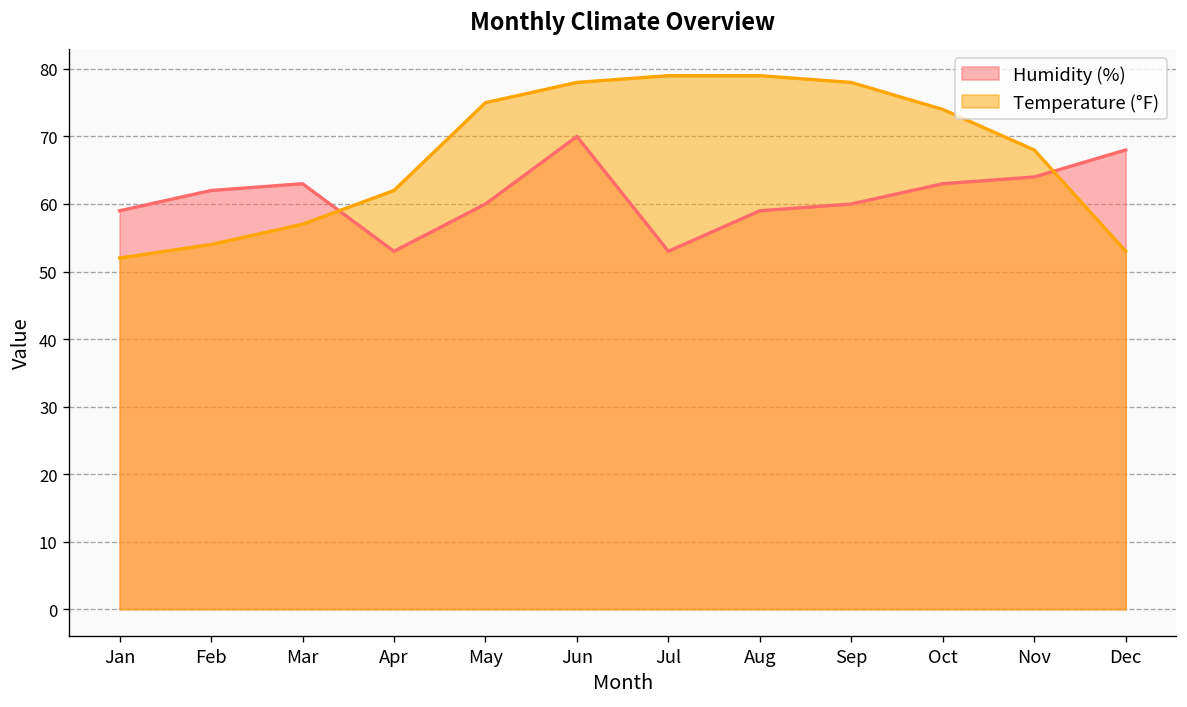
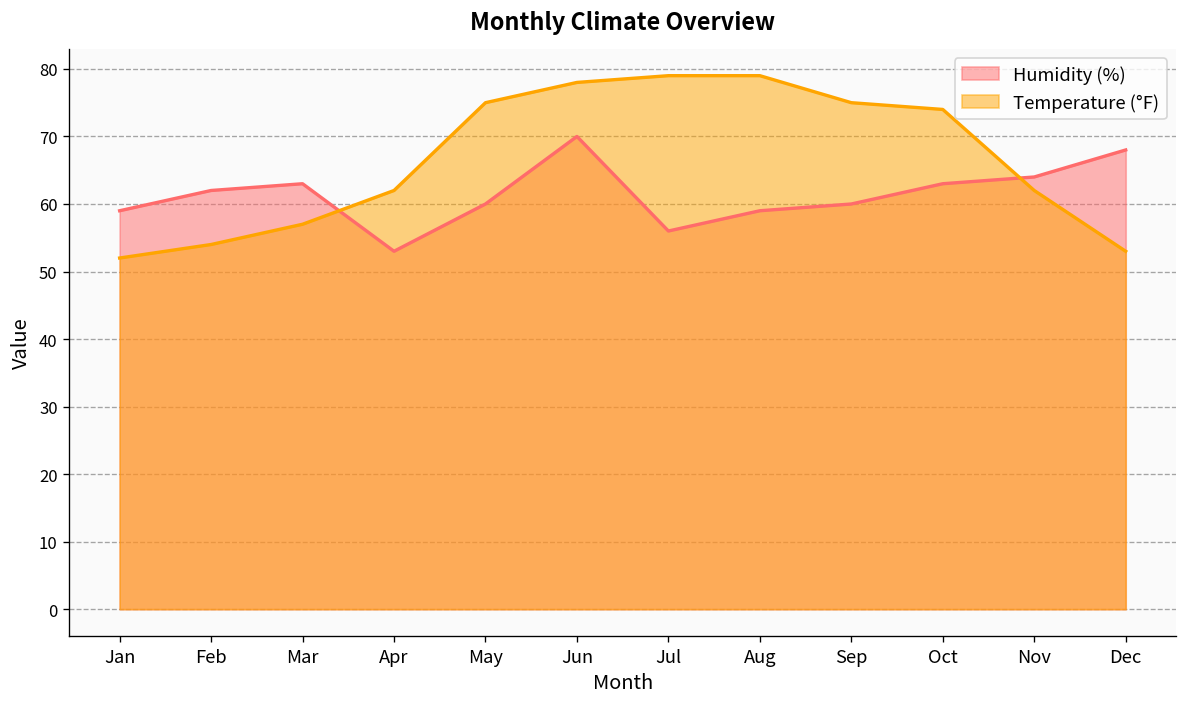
Humidity (%), Jul: 53 -> 56
Temperature (°F), Sep: 78 -> 75
Temperature (°F), Nov: 68 -> 62
